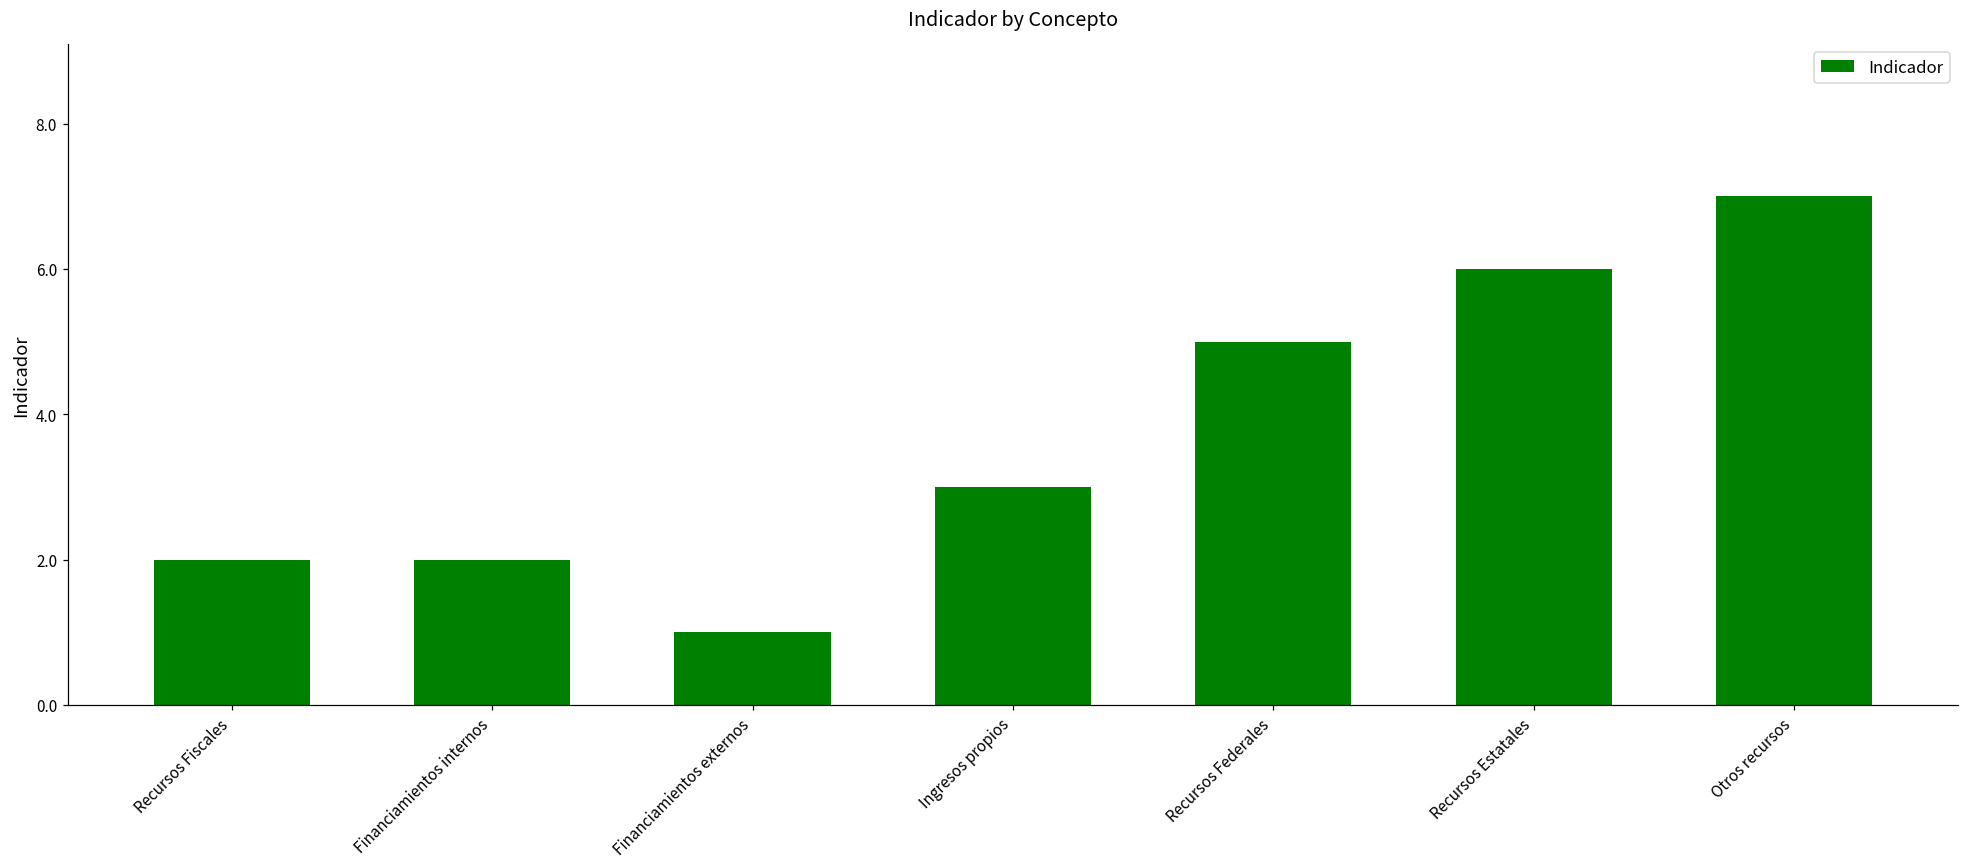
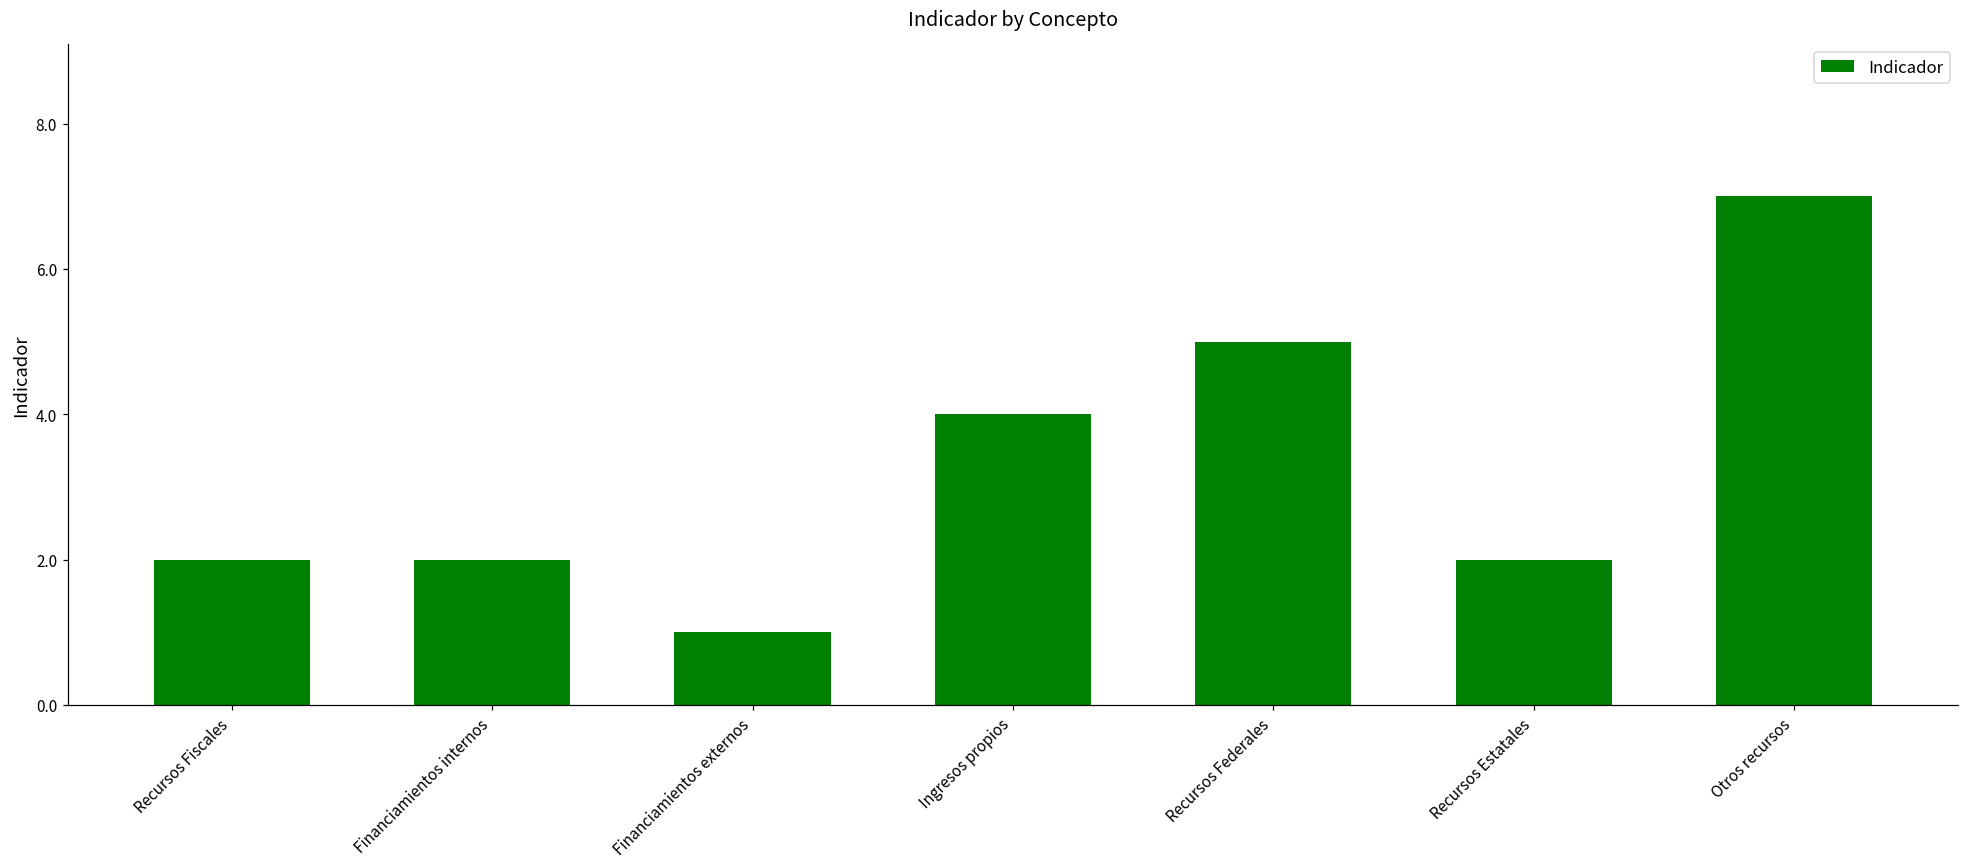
Ingresos propios: 3 -> 4
Recursos Estatales: 6 -> 2
